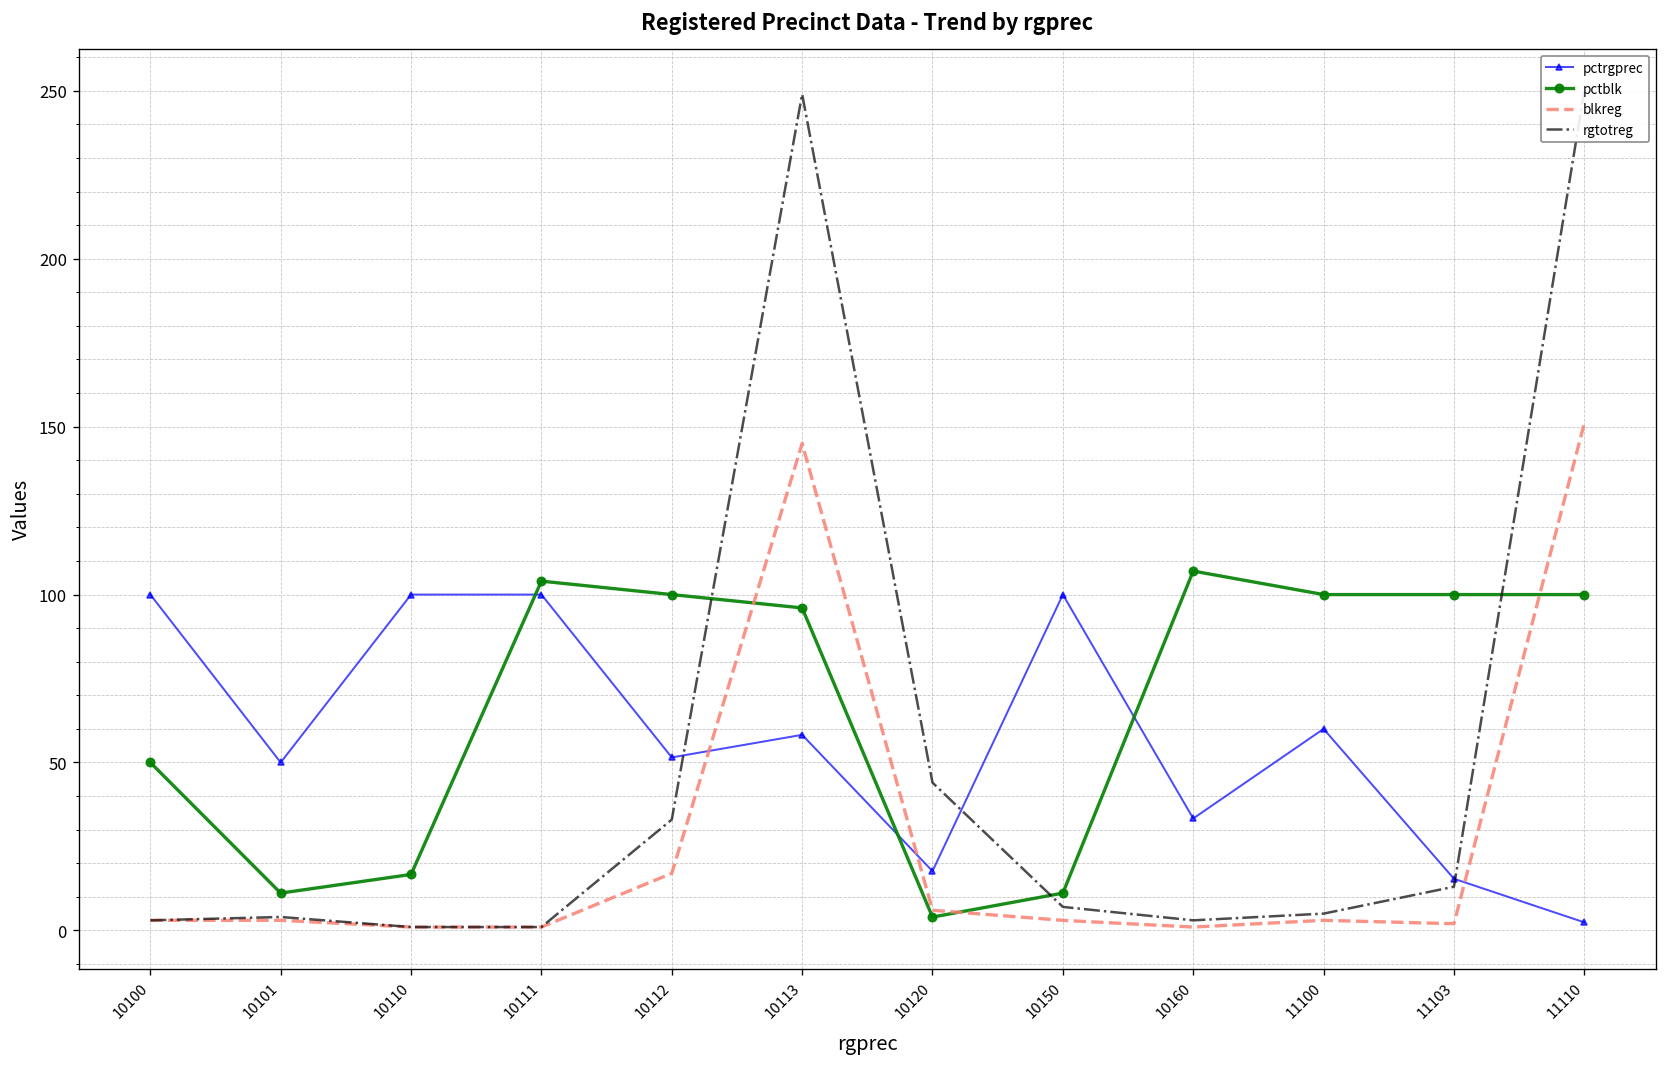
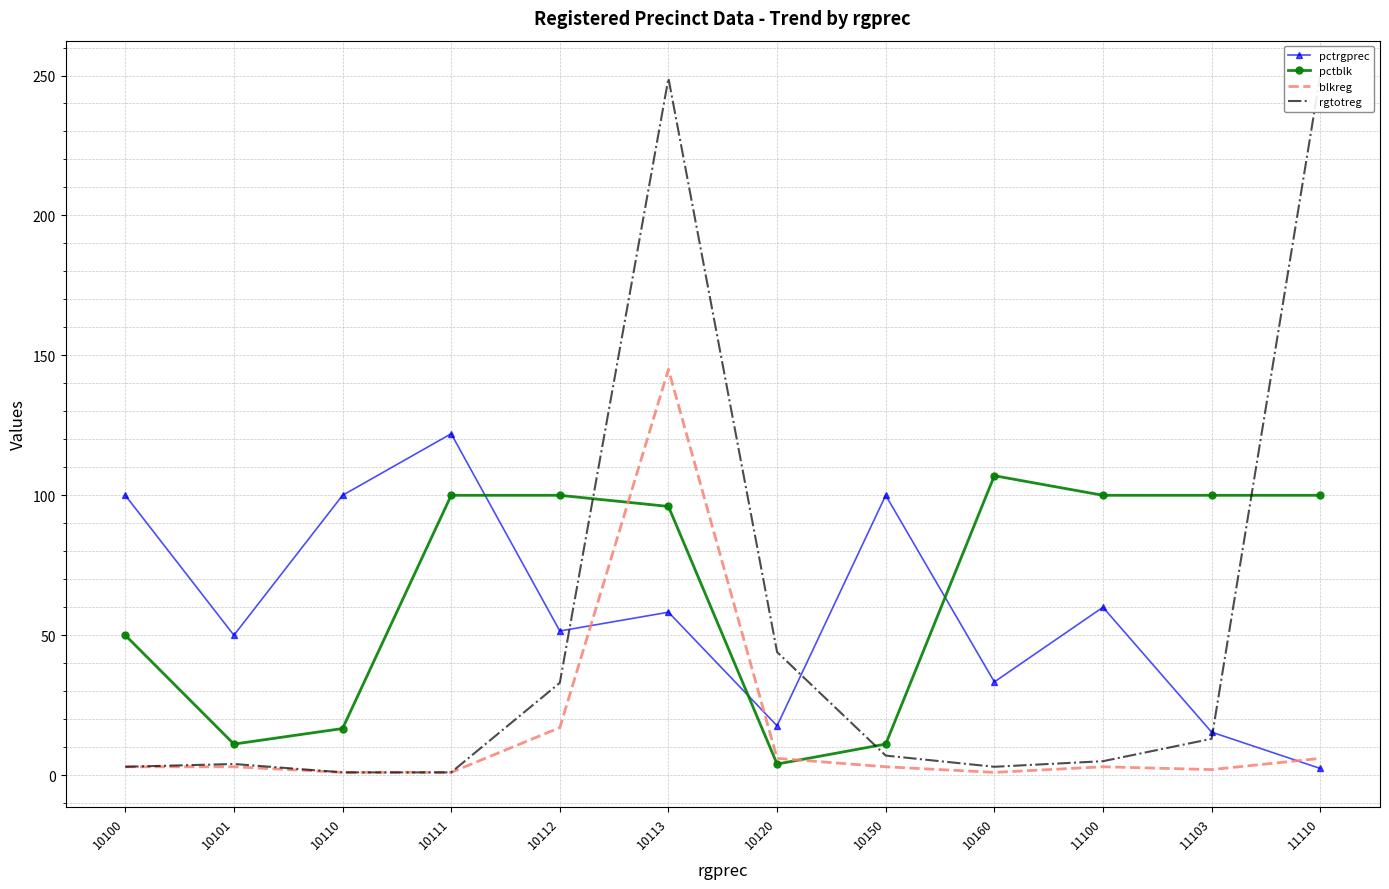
pctrgprec, 10111: 100 -> 122
pctblk, 10111: 104 -> 100
blkreg, 11110: 151 -> 6
